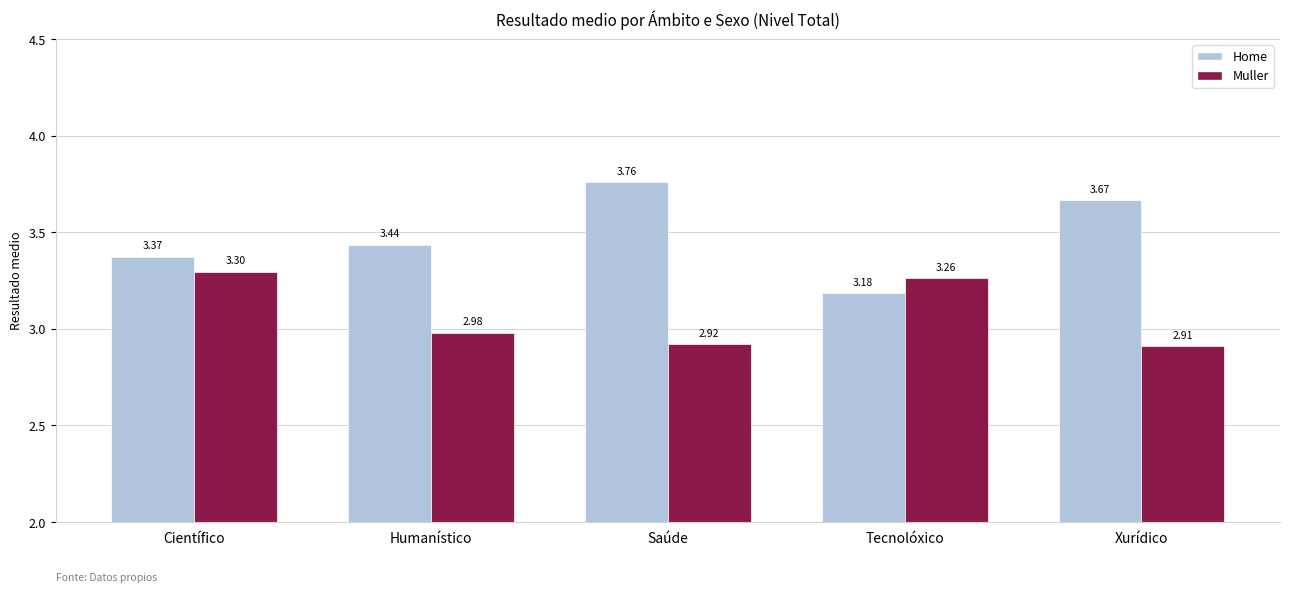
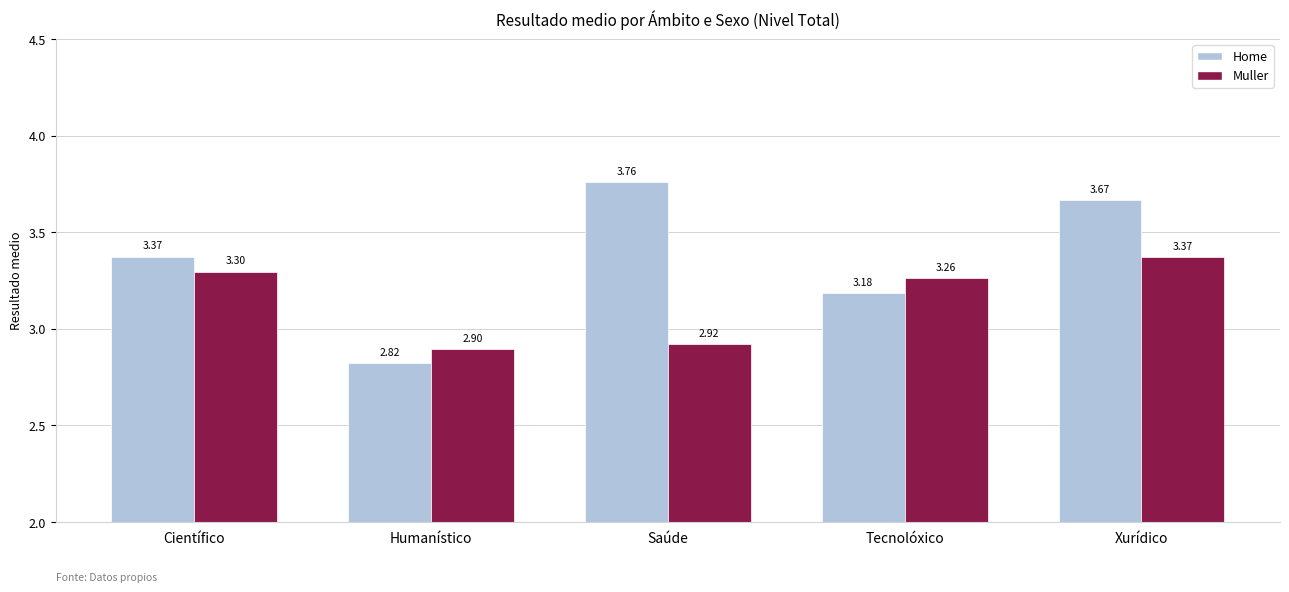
Home, Humanístico: 3.44 -> 2.82
Muller, Humanístico: 2.98 -> 2.90
Muller, Xurídico: 2.91 -> 3.37
